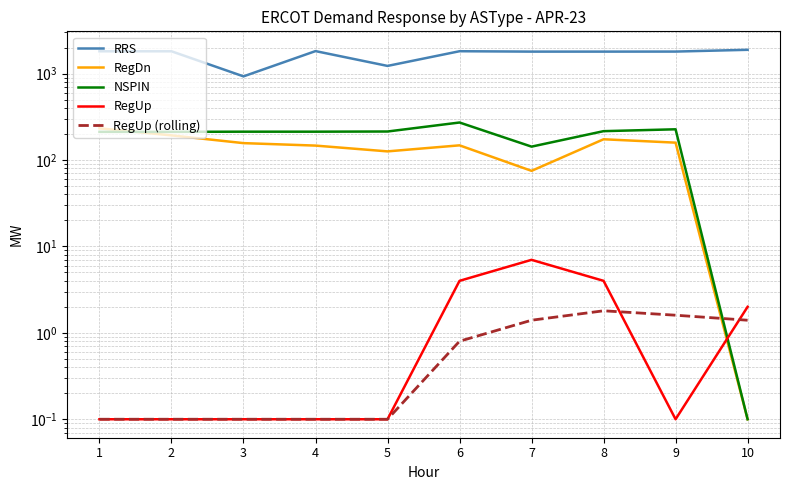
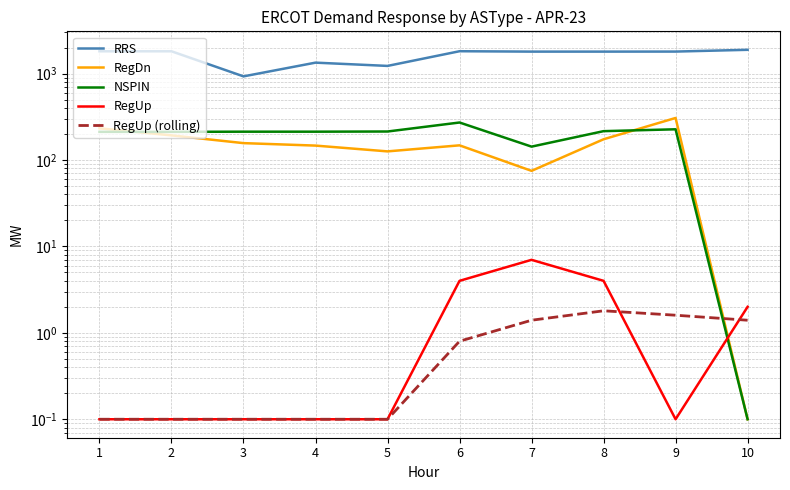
RRS, 4: 1800 -> 1300
RegDn, 9: 160 -> 310
